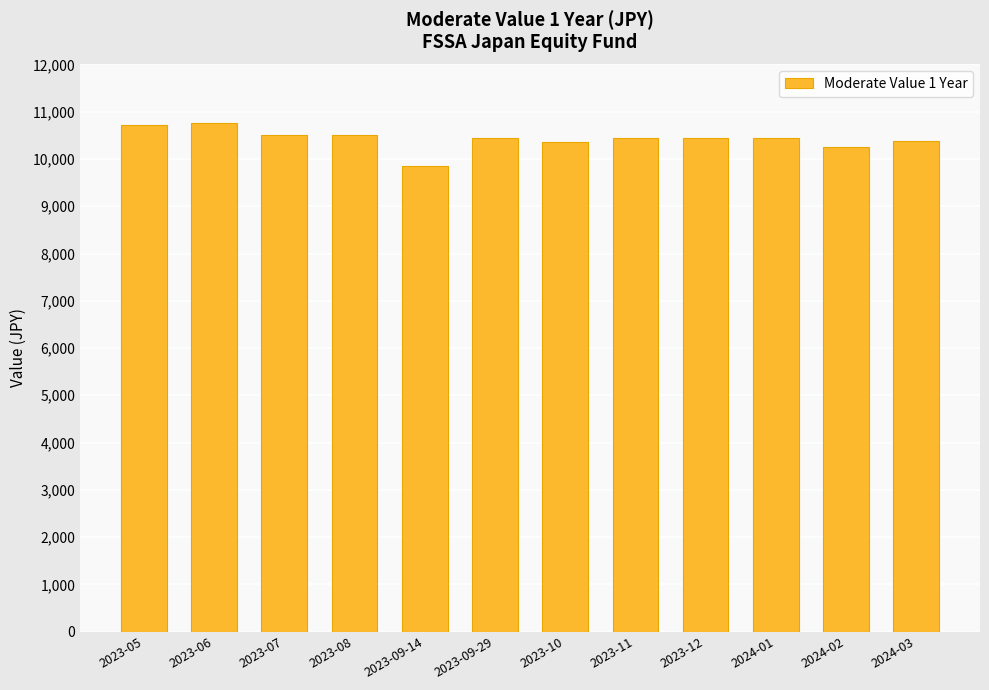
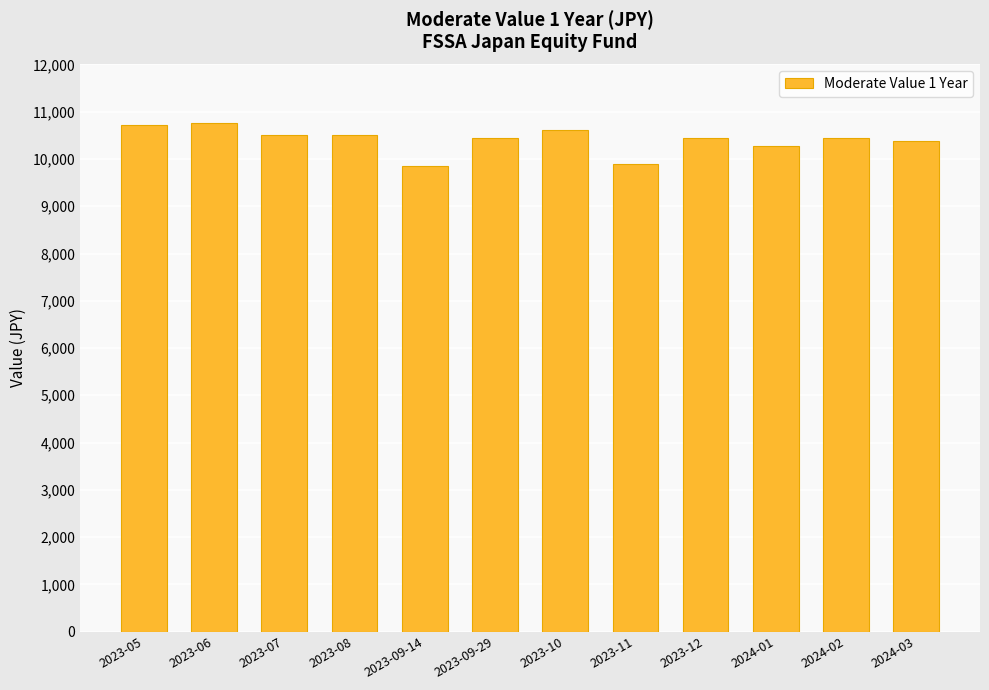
2023-10: 10,400 -> 10,600
2023-11: 10,400 -> 9,900
2024-01: 10,400 -> 10,300
2024-02: 10,300 -> 10,400
